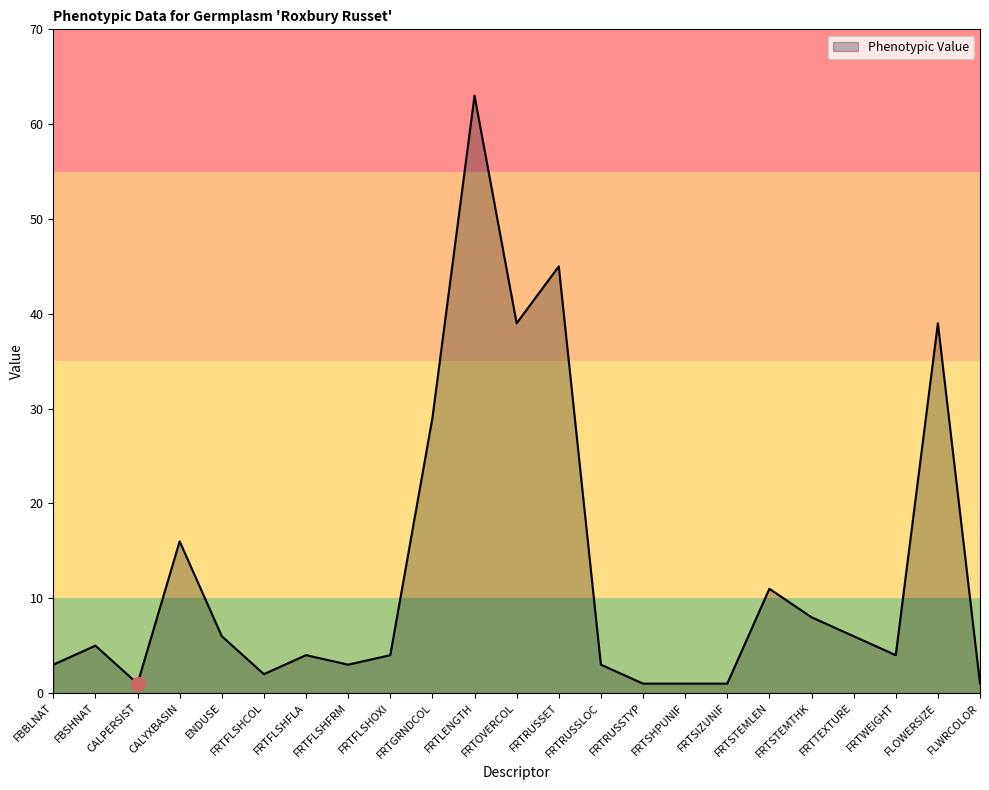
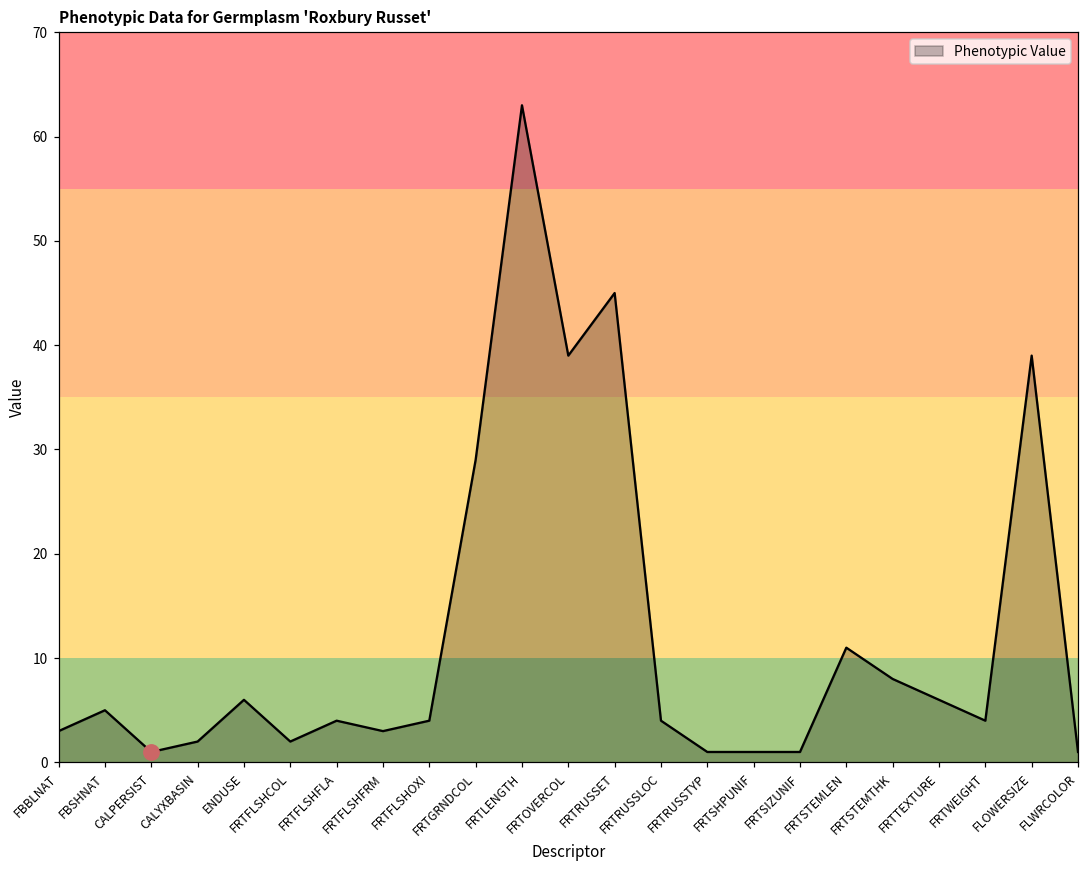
Phenotypic Value, CALYXBASIN: 16 -> 2
Phenotypic Value, FRTRUSSLOC: 3 -> 4
